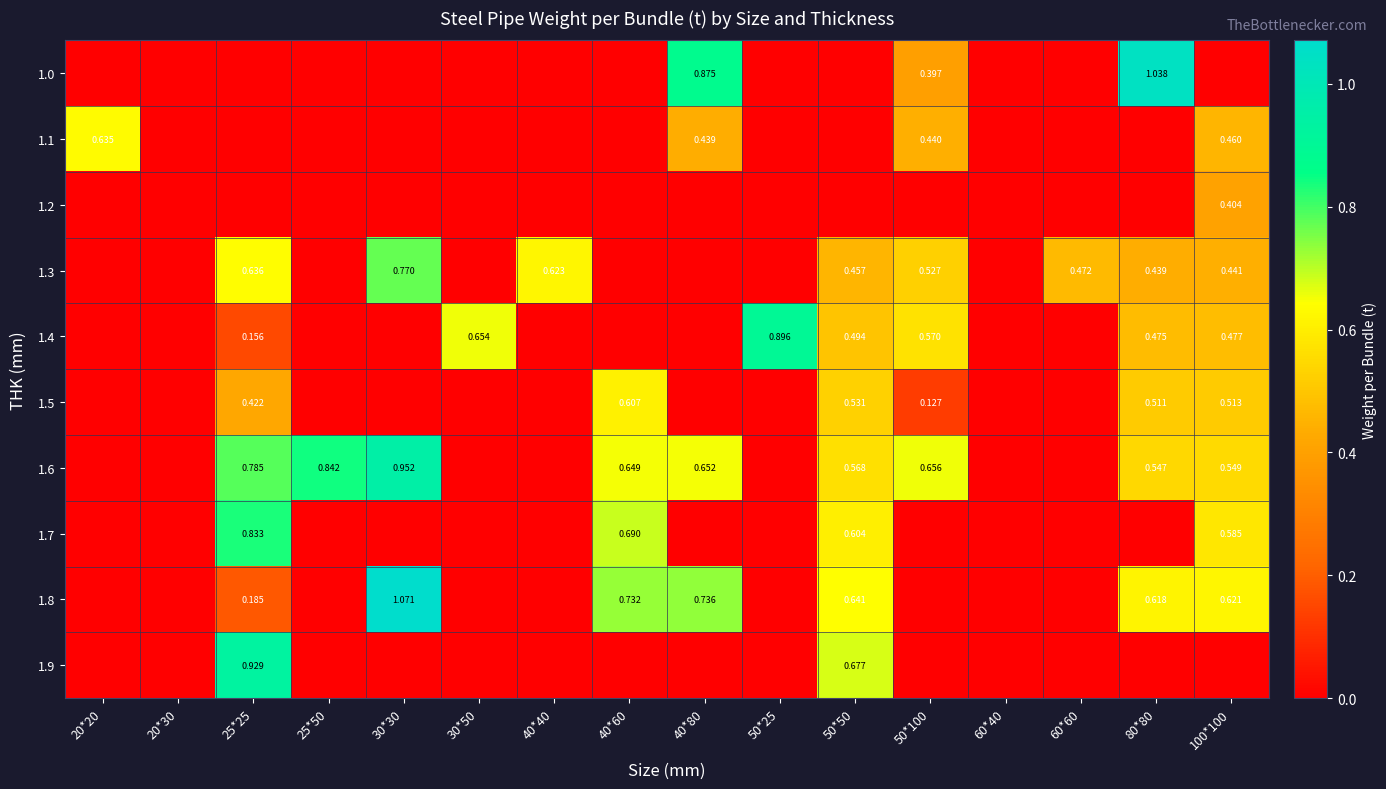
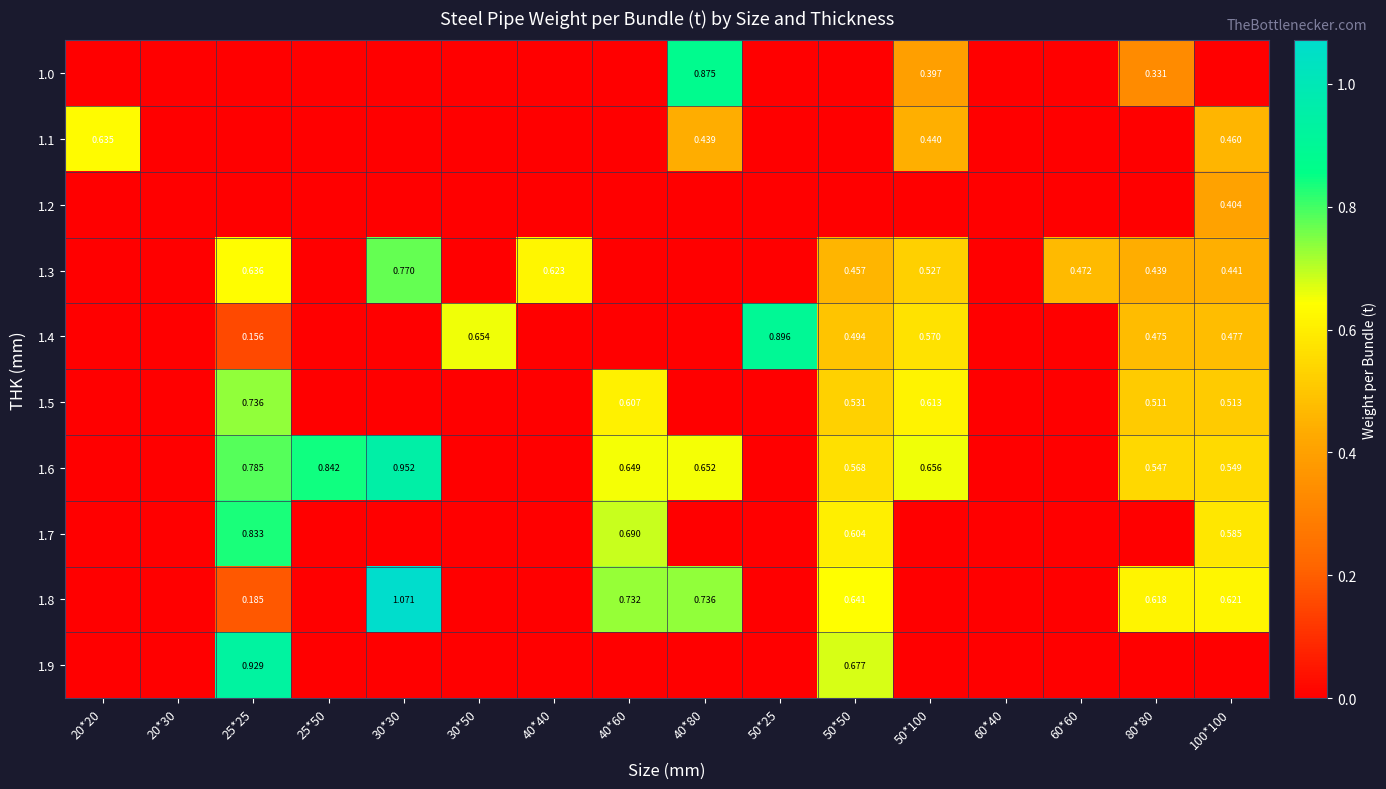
1.0, 80*80: 1.038 -> 0.331
1.5, 25*25: 0.422 -> 0.736
1.5, 50*100: 0.127 -> 0.613
